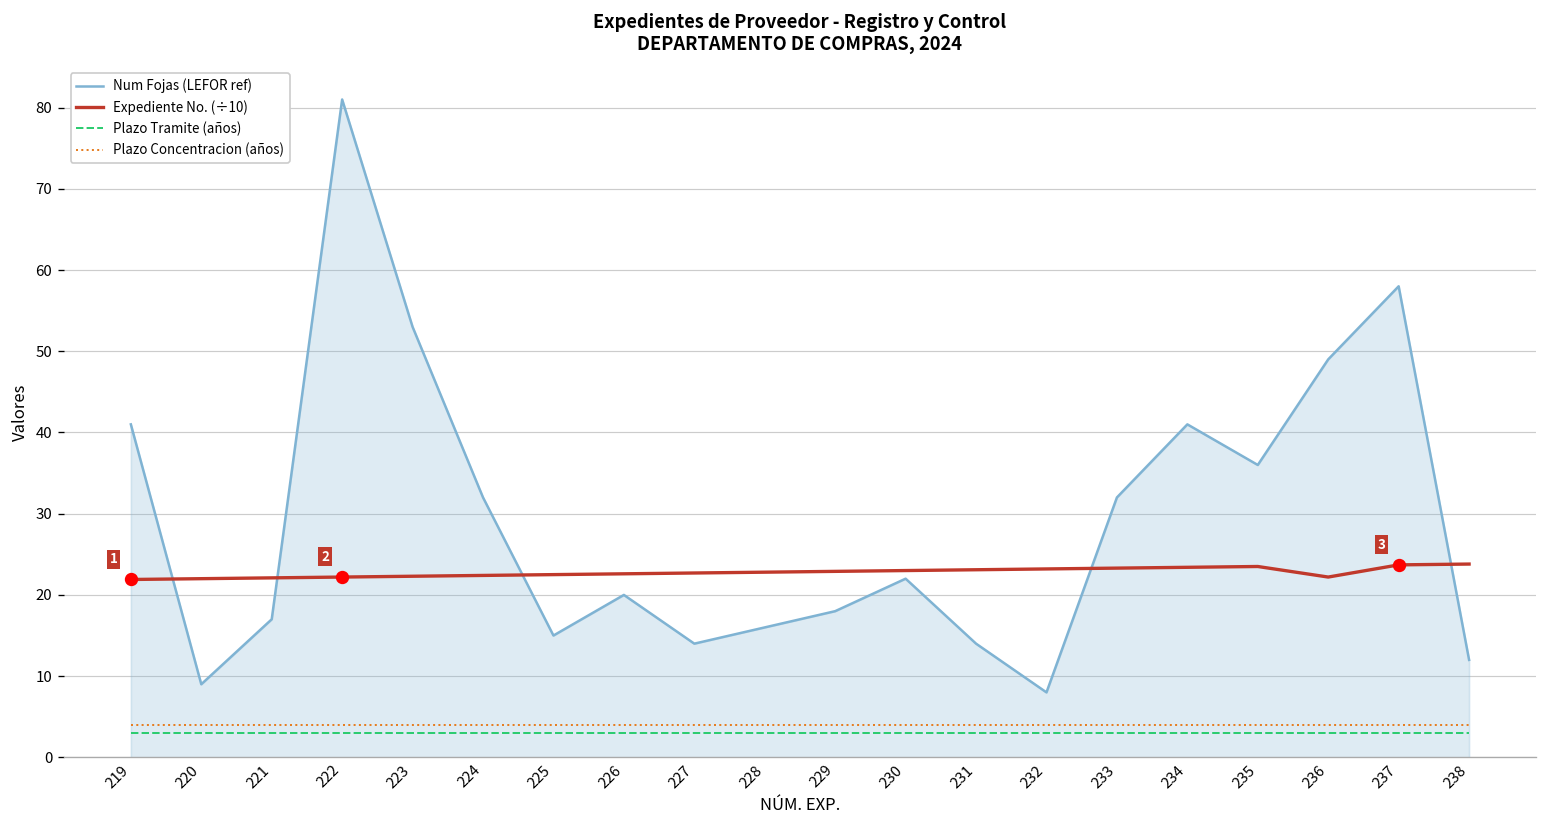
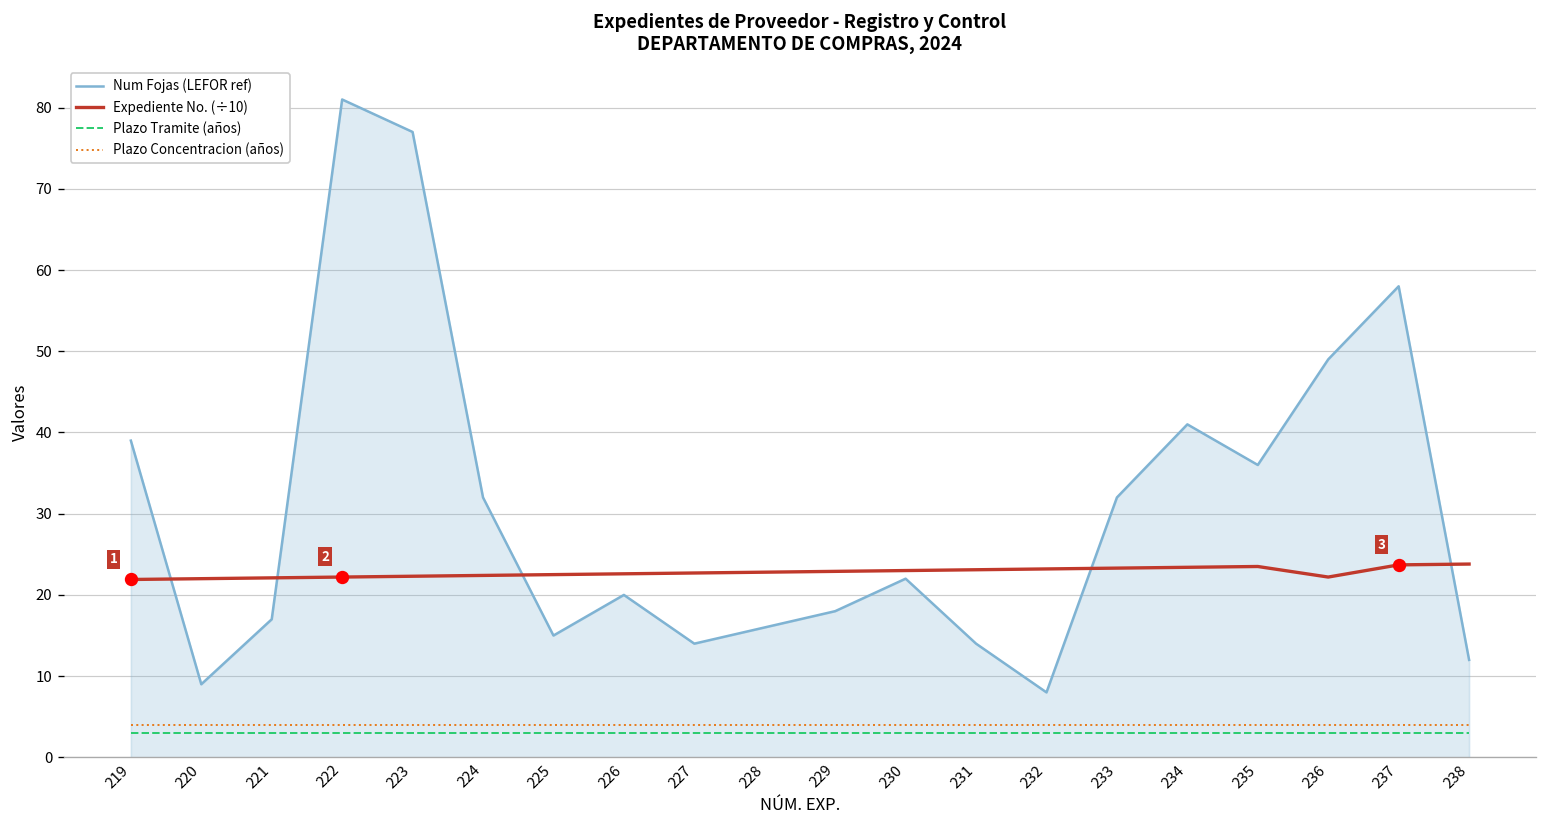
Num Fojas (LEFOR ref), 219: 41 -> 39
Num Fojas (LEFOR ref), 223: 53 -> 77
